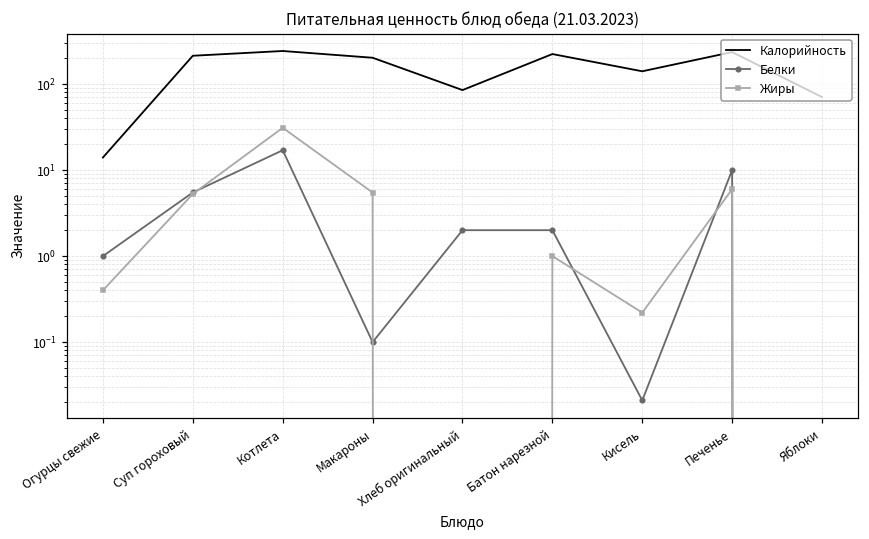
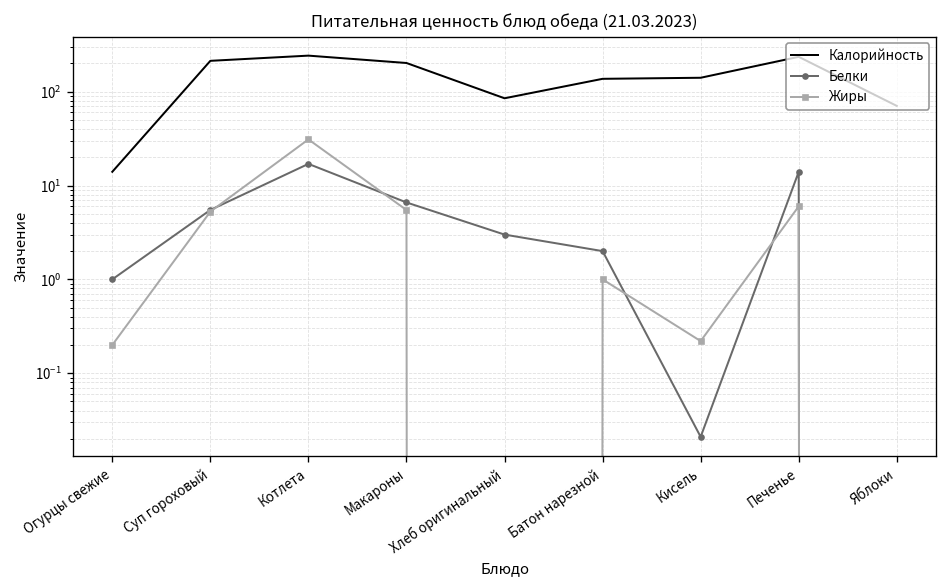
Жиры, Огурцы свежие: 0.4 -> 0.2
Белки, Макароны: 0.1 -> 7
Белки, Хлеб оригинальный: 2 -> 3
Калорийность, Батон нарезной: 220 -> 140
Белки, Печенье: 10 -> 14
